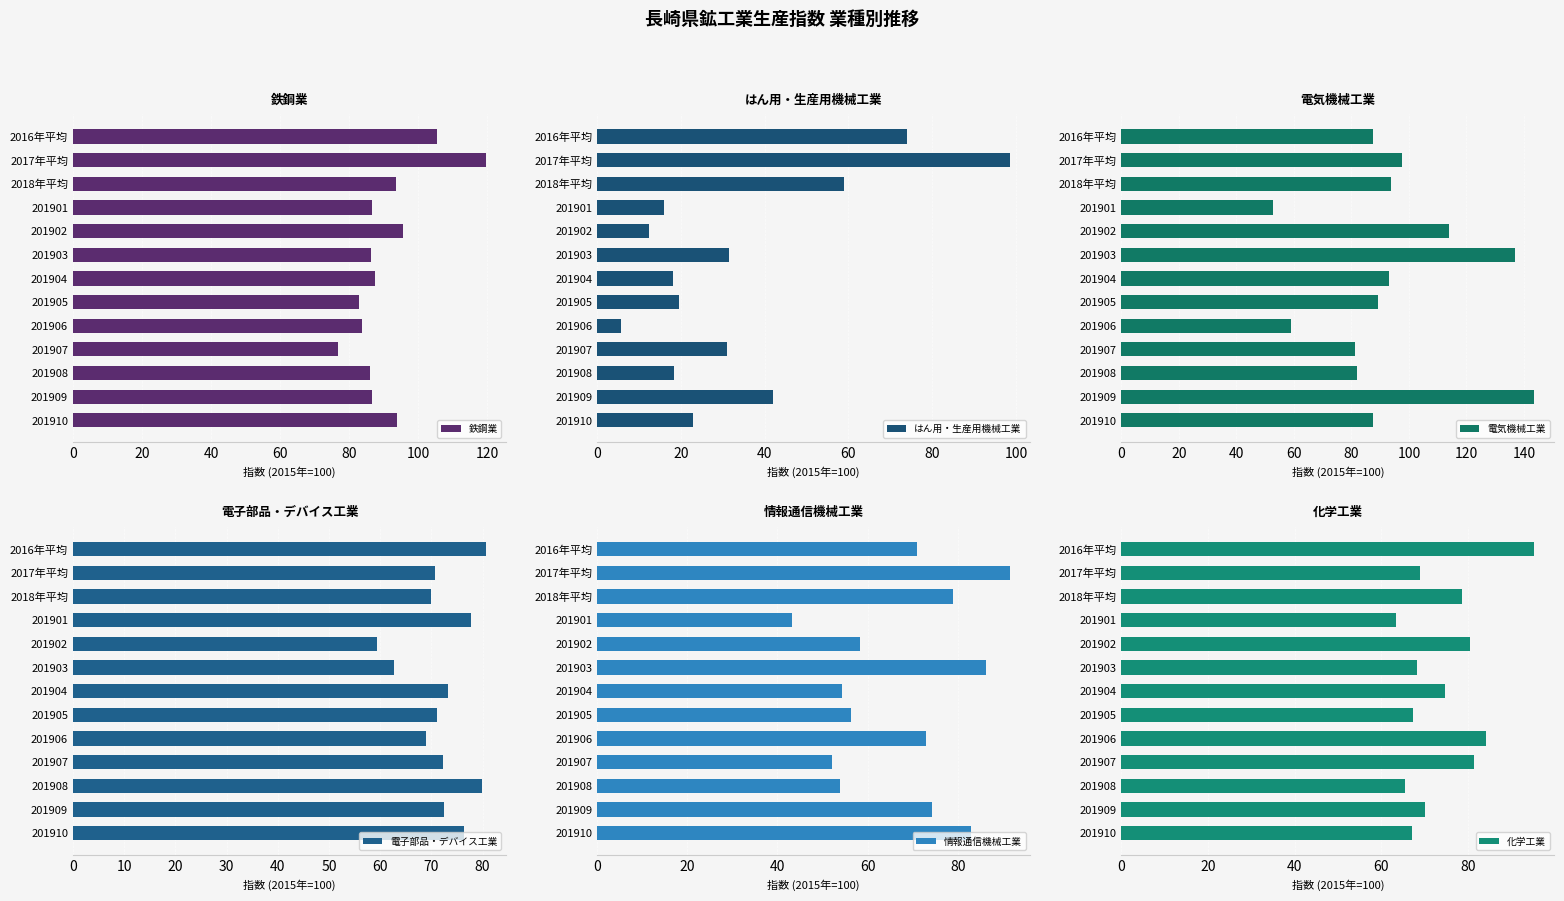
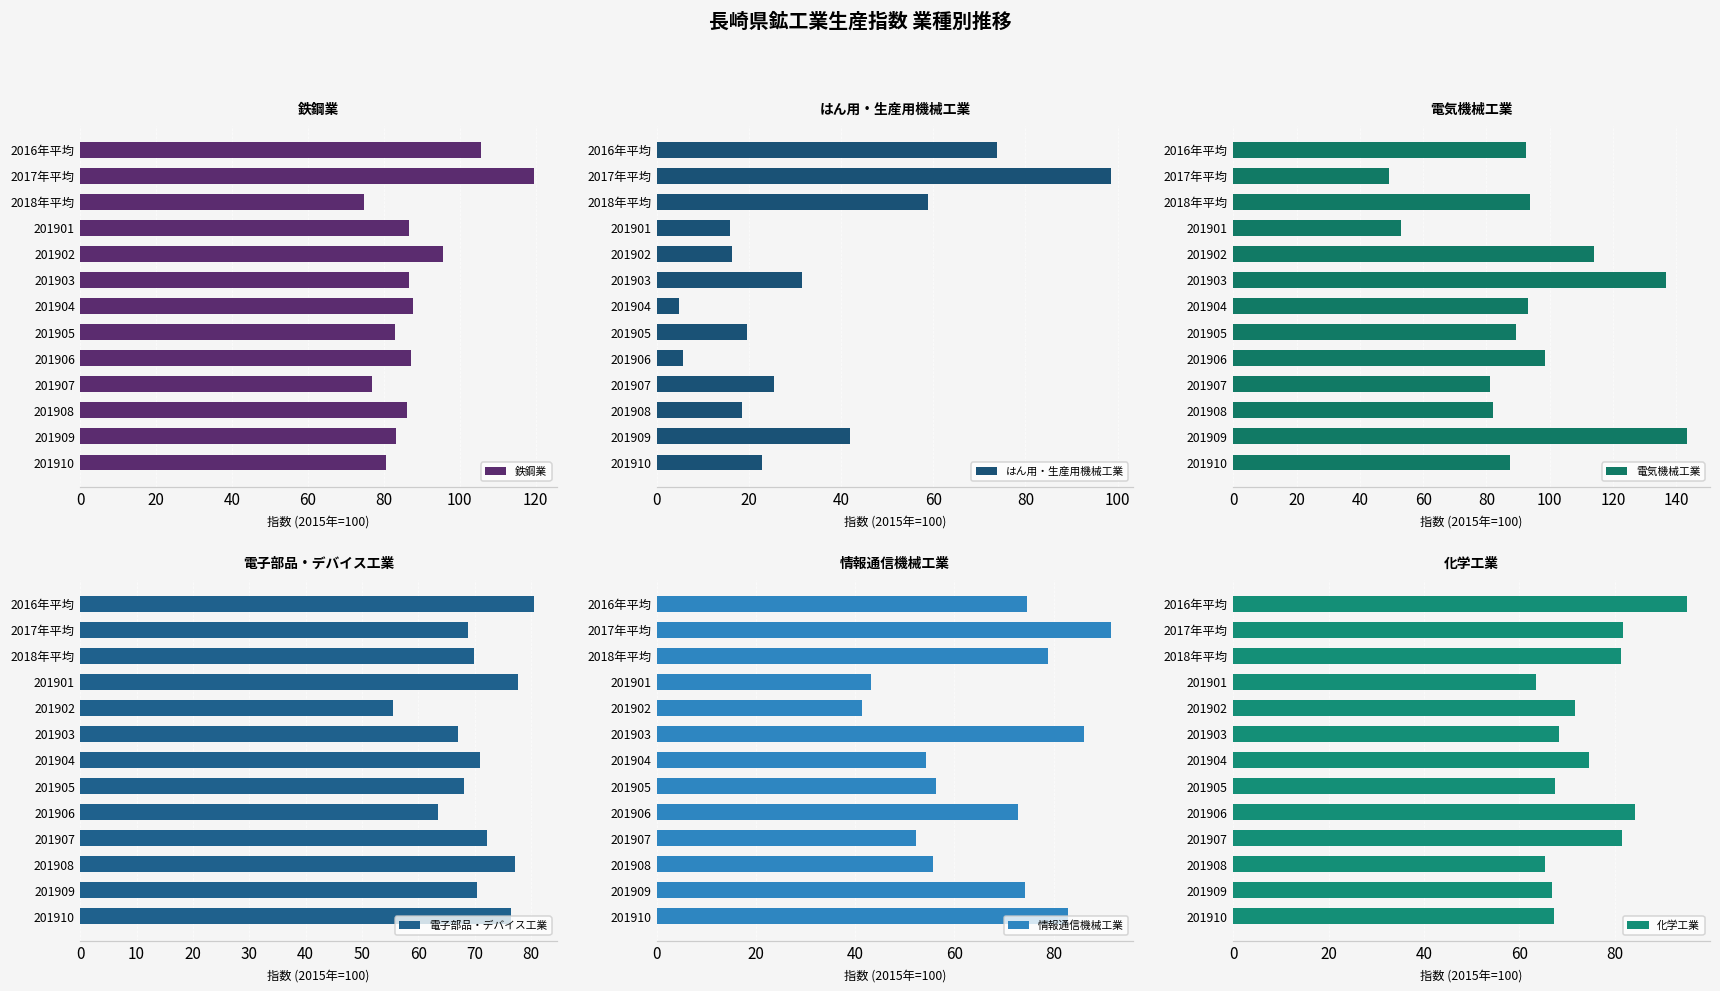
鉄鋼業, 2018年平均: 94 -> 75
鉄鋼業, 201906: 84 -> 87
鉄鋼業, 201909: 87 -> 83
鉄鋼業, 201910: 94 -> 81
はん用・生産用機械工業, 201902: 13 -> 16
はん用・生産用機械工業, 201904: 18 -> 5
はん用・生産用機械工業, 201907: 31 -> 25
電気機械工業, 2016年平均: 87 -> 93
電気機械工業, 2017年平均: 98 -> 49
電気機械工業, 201906: 59 -> 99
電子部品・デバイス工業, 2017年平均: 71 -> 69
電子部品・デバイス工業, 201902: 59 -> 56
電子部品・デバイス工業, 201903: 63 -> 67
電子部品・デバイス工業, 201904: 73 -> 71
電子部品・デバイス工業, 201905: 71 -> 68
電子部品・デバイス工業, 201906: 69 -> 64
電子部品・デバイス工業, 201908: 80 -> 77
電子部品・デバイス工業, 201909: 72 -> 71
情報通信機械工業, 2016年平均: 71 -> 75
情報通信機械工業, 201902: 58 -> 41
情報通信機械工業, 201908: 54 -> 56
化学工業, 2017年平均: 69 -> 82
化学工業, 2018年平均: 79 -> 81
化学工業, 201902: 81 -> 72
化学工業, 201909: 70 -> 67
